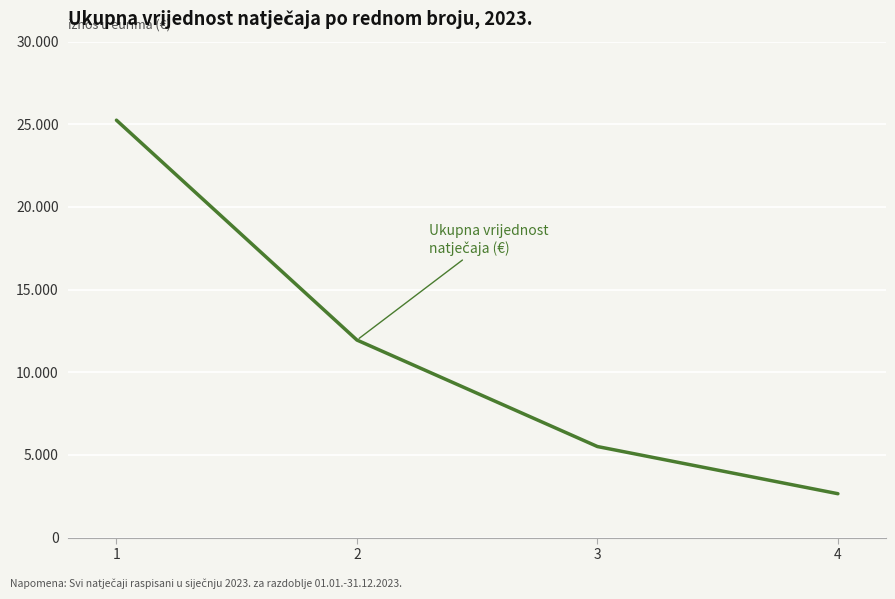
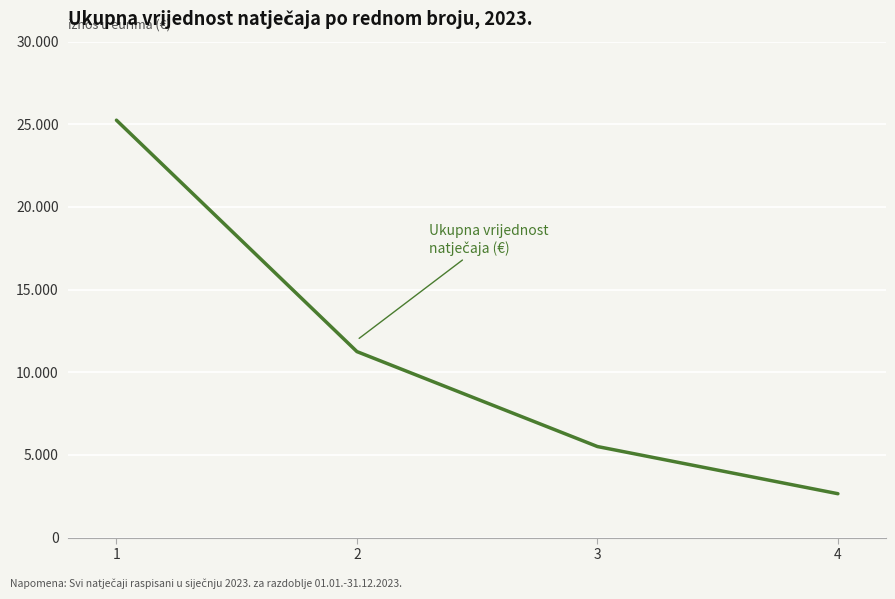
2: 12.0 -> 11.3
